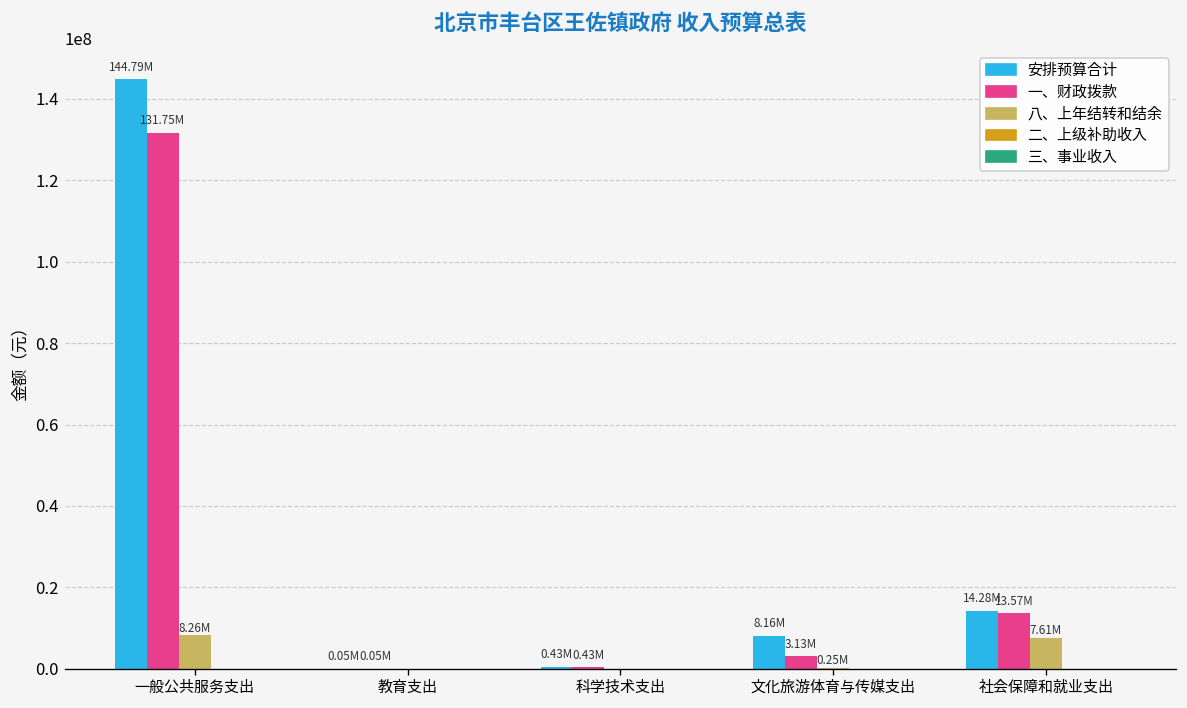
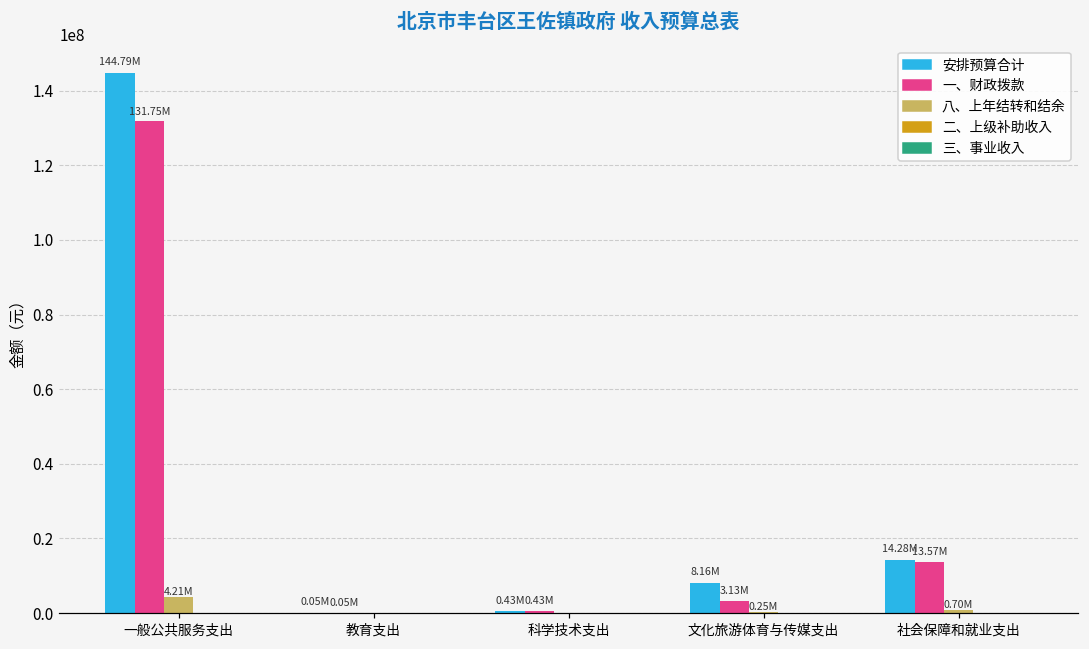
八、上年结转和结余, 一般公共服务支出: 8.26M -> 4.21M
八、上年结转和结余, 社会保障和就业支出: 7.61M -> 0.70M
